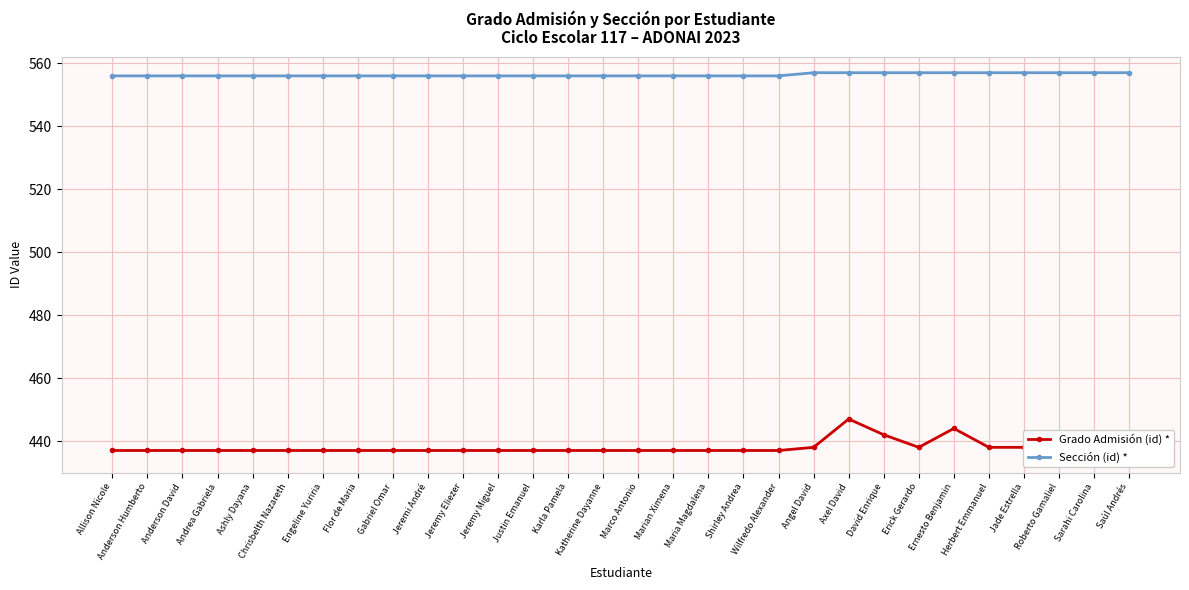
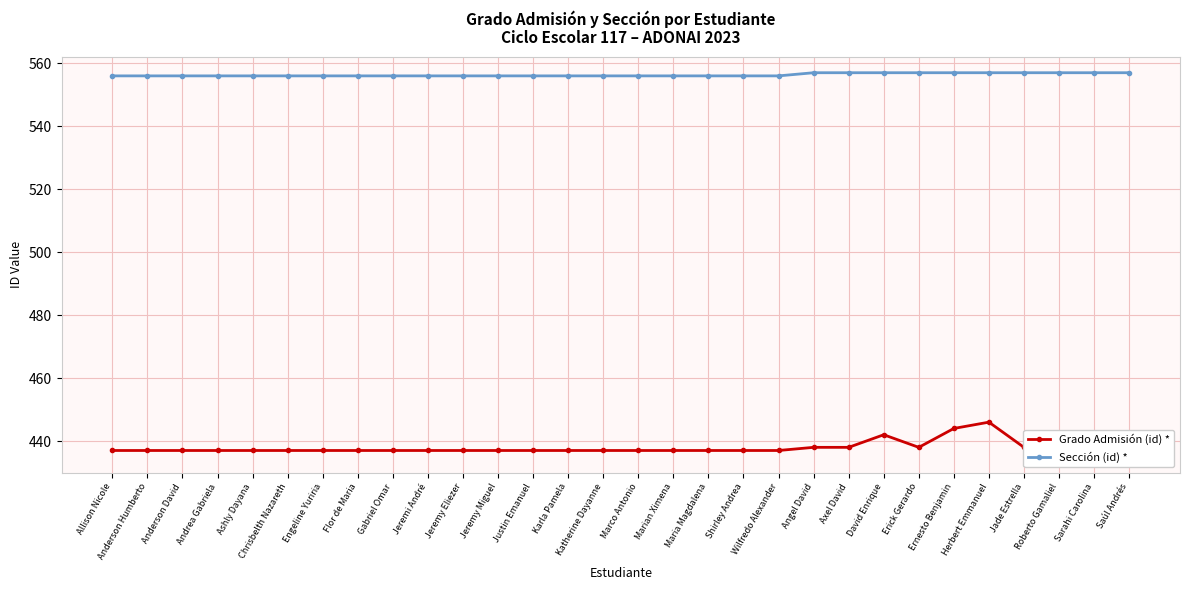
Grado Admisión (id) *, Axel David: 447 -> 438
Grado Admisión (id) *, Herbert Emmanuel: 438 -> 446
